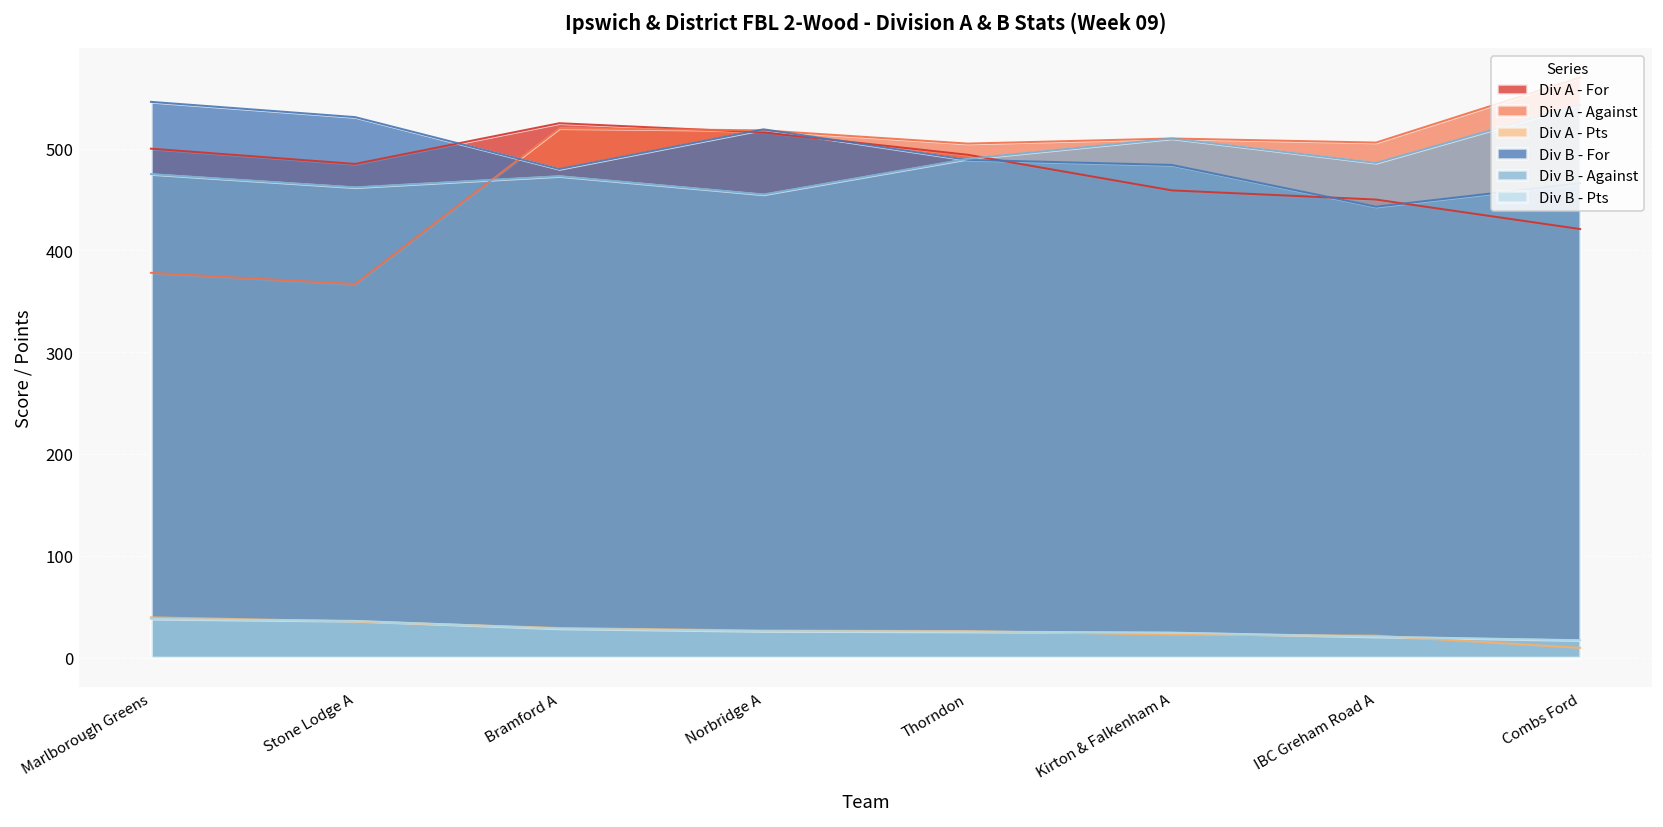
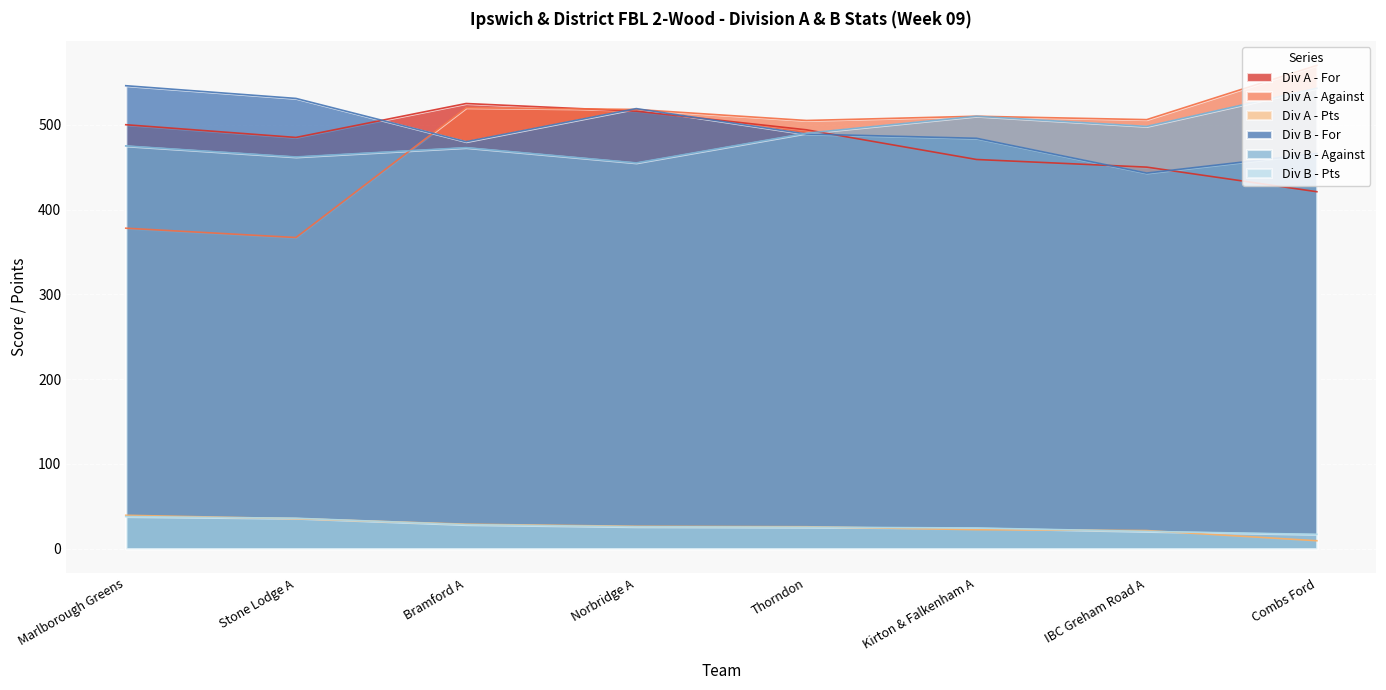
Div B - Against, IBC Greham Road A: 490 -> 500
